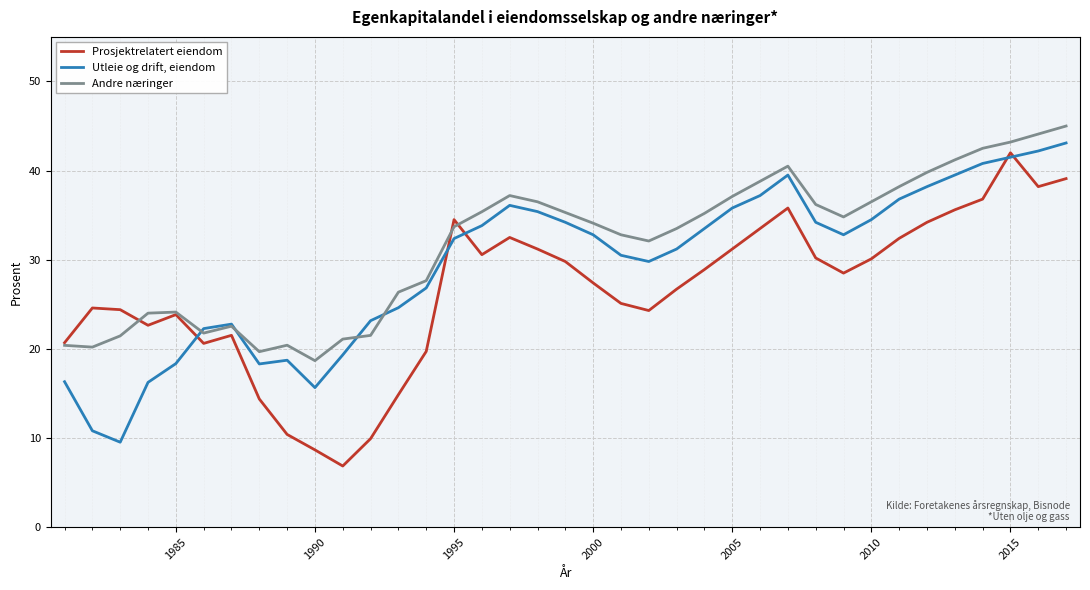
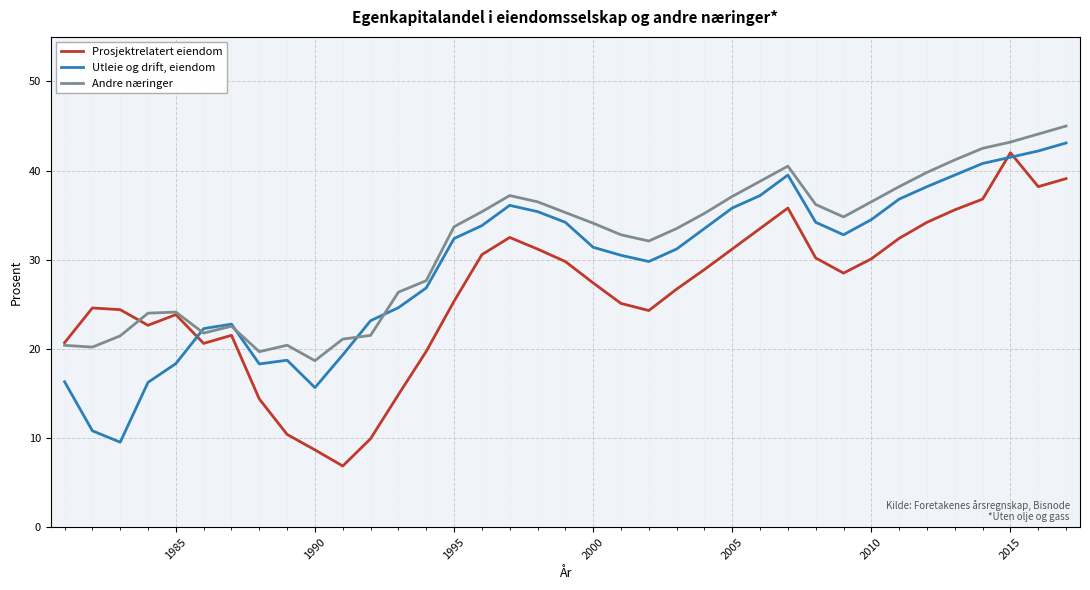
Prosjektrelatert eiendom, 1995: 35 -> 25
Utleie og drift, eiendom, 2000: 33 -> 31
